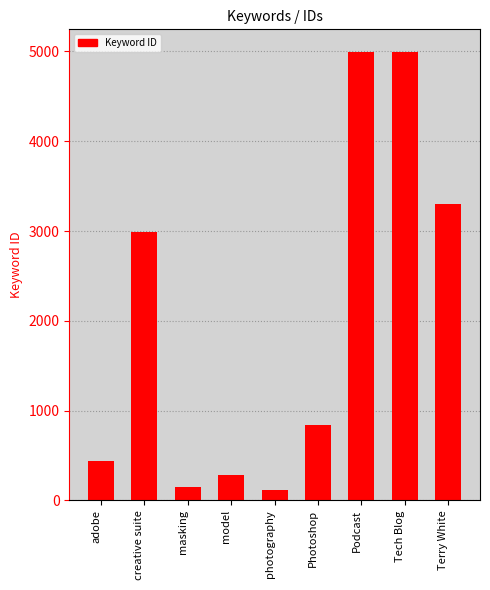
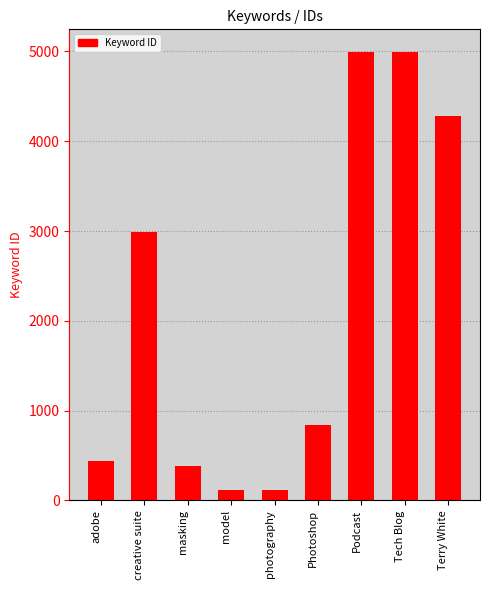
masking: 200 -> 400
model: 300 -> 100
Terry White: 3300 -> 4300
